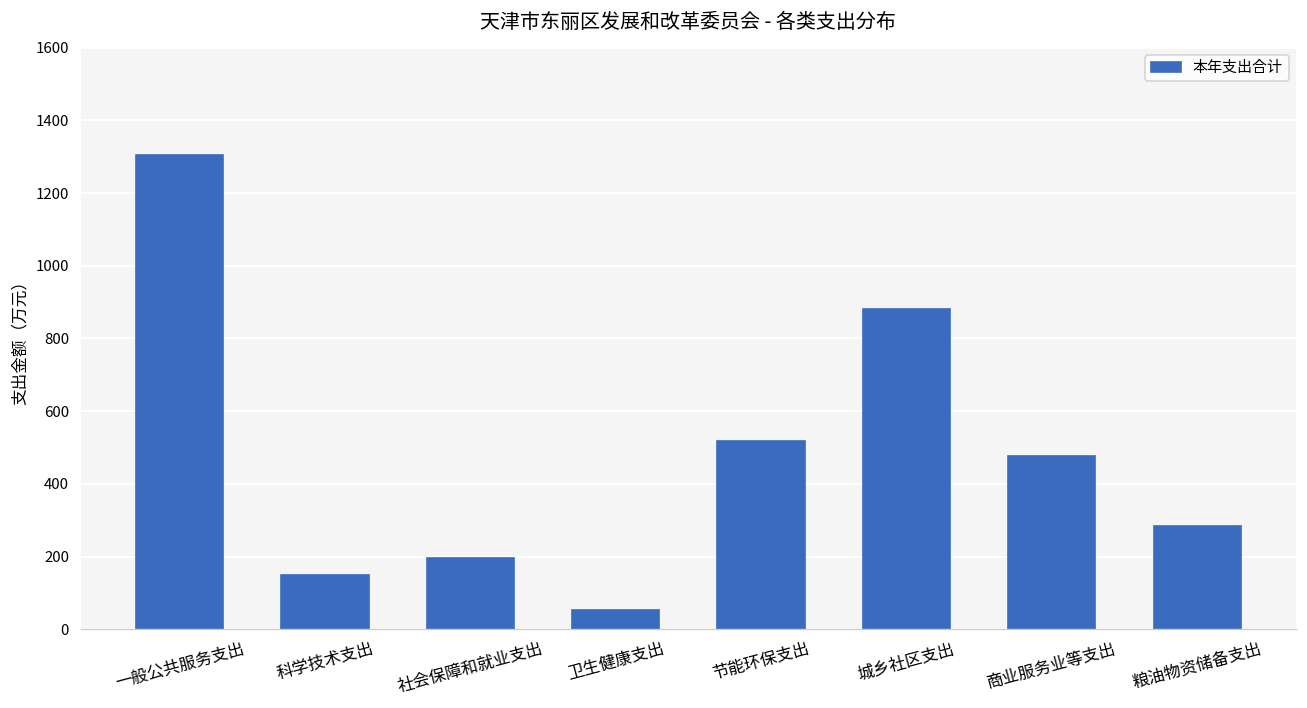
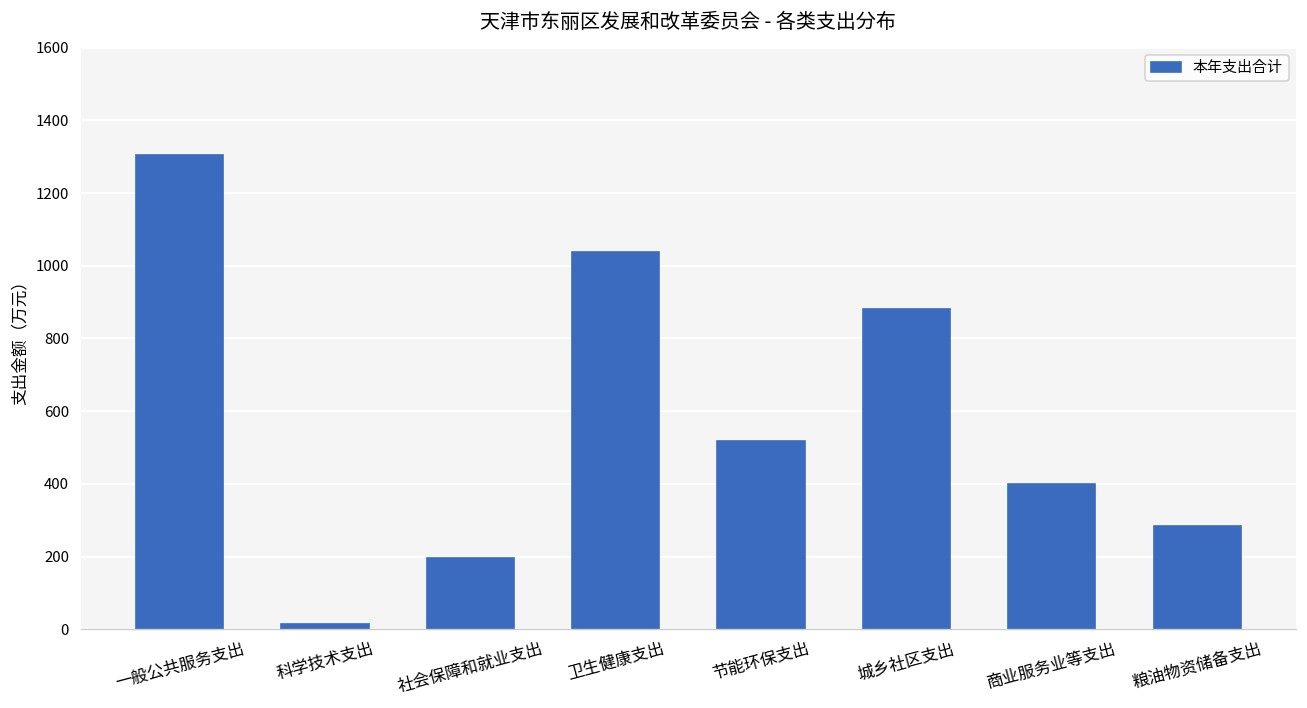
科学技术支出: 150 -> 10
卫生健康支出: 50 -> 1040
商业服务业等支出: 480 -> 400
